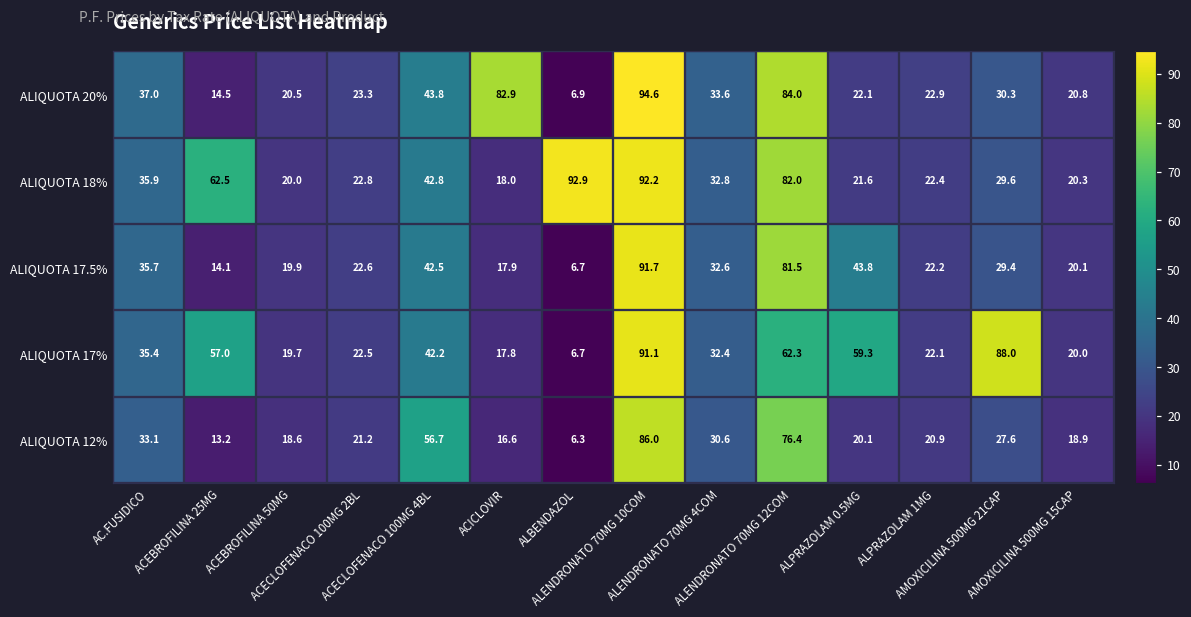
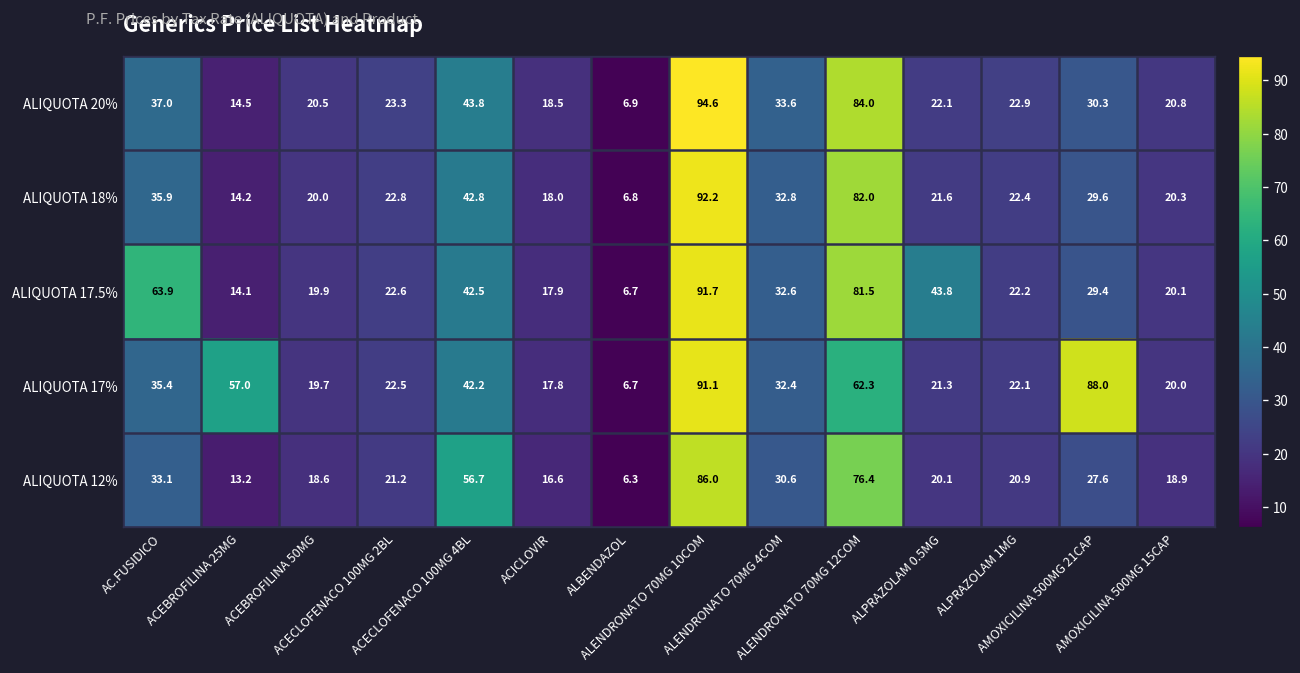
ALIQUOTA 20%, ACICLOVIR: 82.9 -> 18.5
ALIQUOTA 18%, ACEBROFILINA 25MG: 62.5 -> 14.2
ALIQUOTA 18%, ALBENDAZOL: 92.9 -> 6.8
ALIQUOTA 17.5%, AC.FUSIDICO: 35.7 -> 63.9
ALIQUOTA 17%, ALPRAZOLAM 0.5MG: 59.3 -> 21.3
